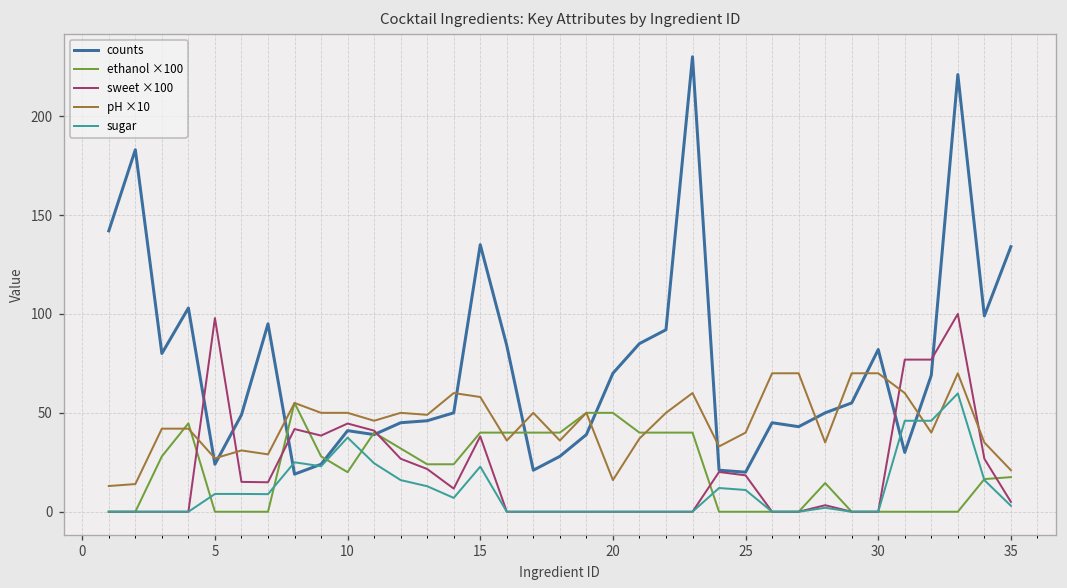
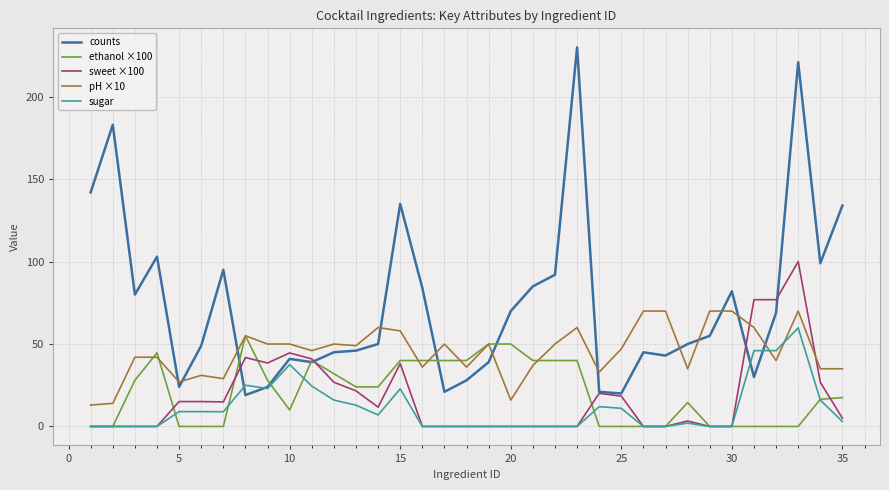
sweet ×100, 5: 98 -> 15
ethanol ×100, 10: 20 -> 10
pH ×10, 25: 40 -> 47
pH ×10, 35: 21 -> 35
